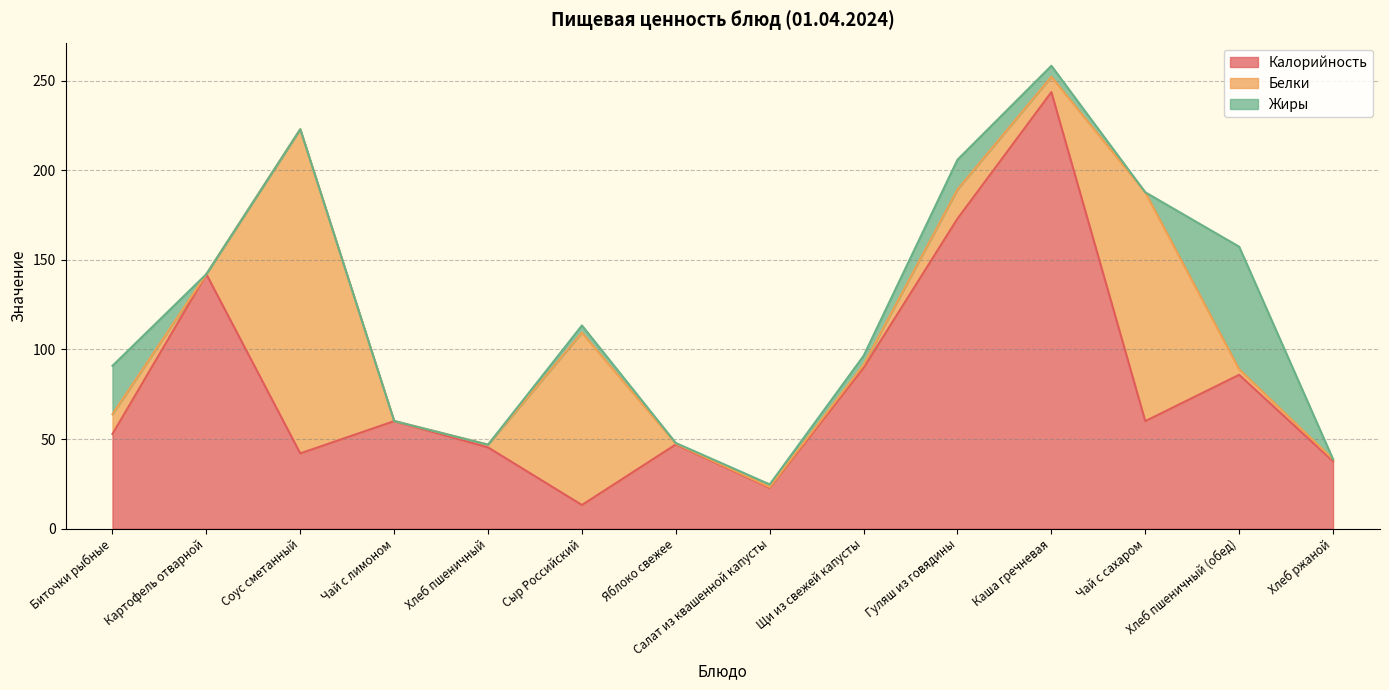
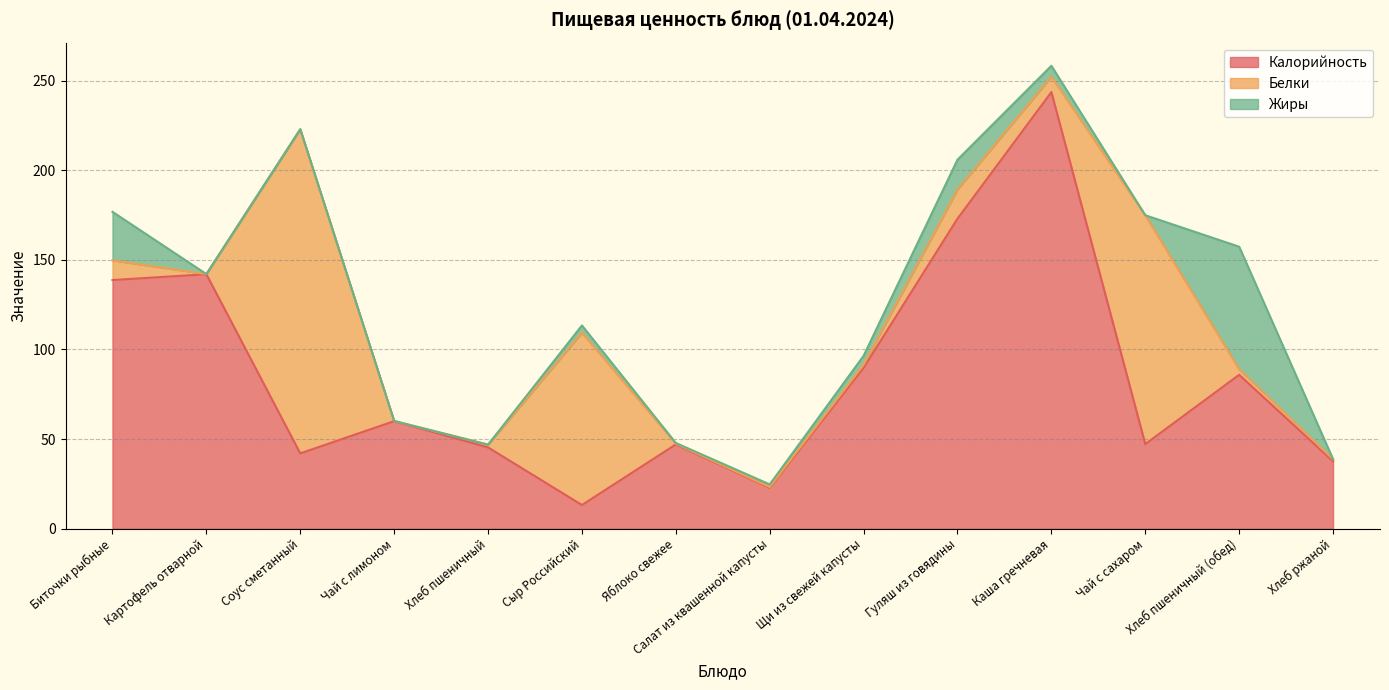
Калорийность, Биточки рыбные: 53 -> 139
Калорийность, Чай с сахаром: 60 -> 47
